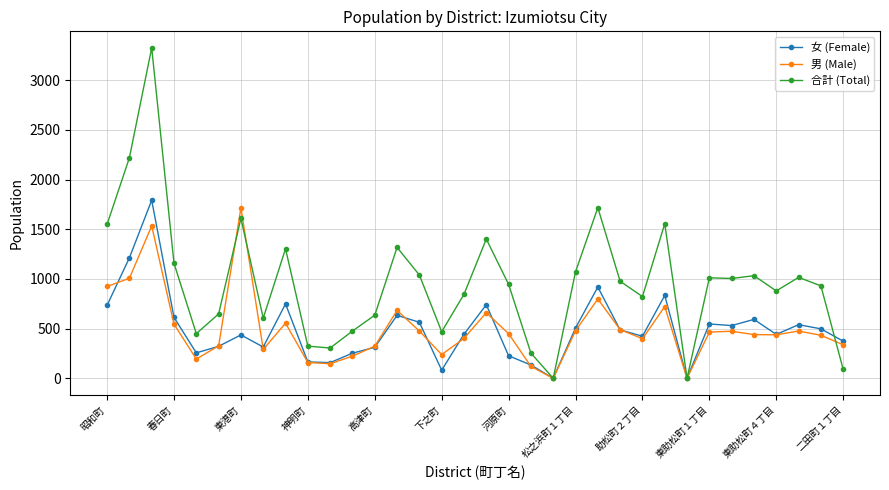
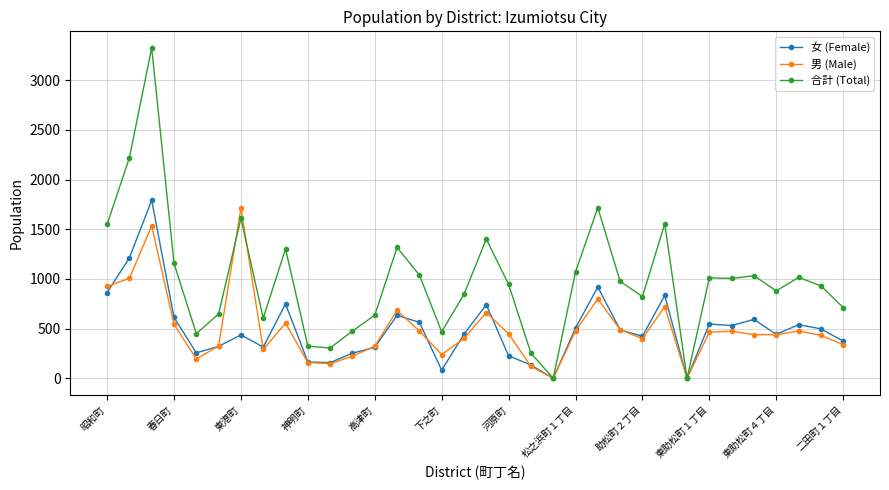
女 (Female), 昭和町: 700 -> 900
合計 (Total), 二田町１丁目: 100 -> 700
